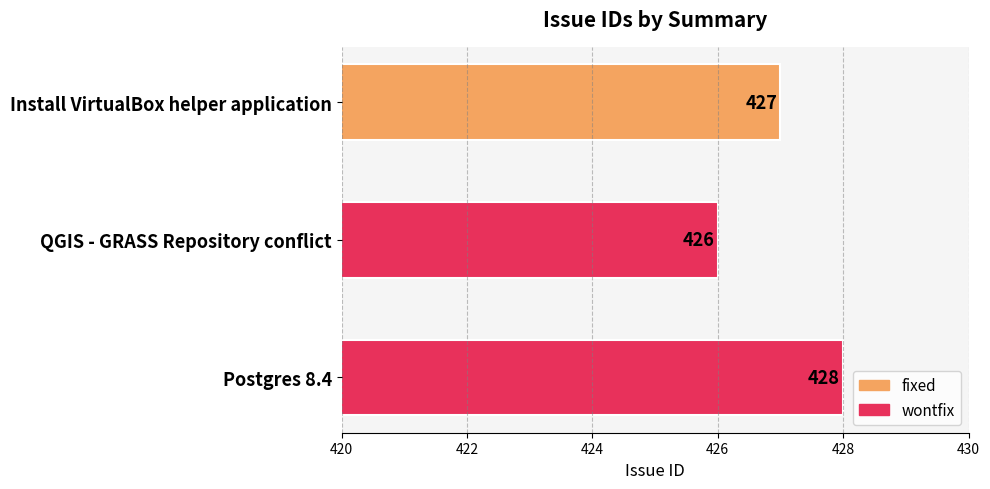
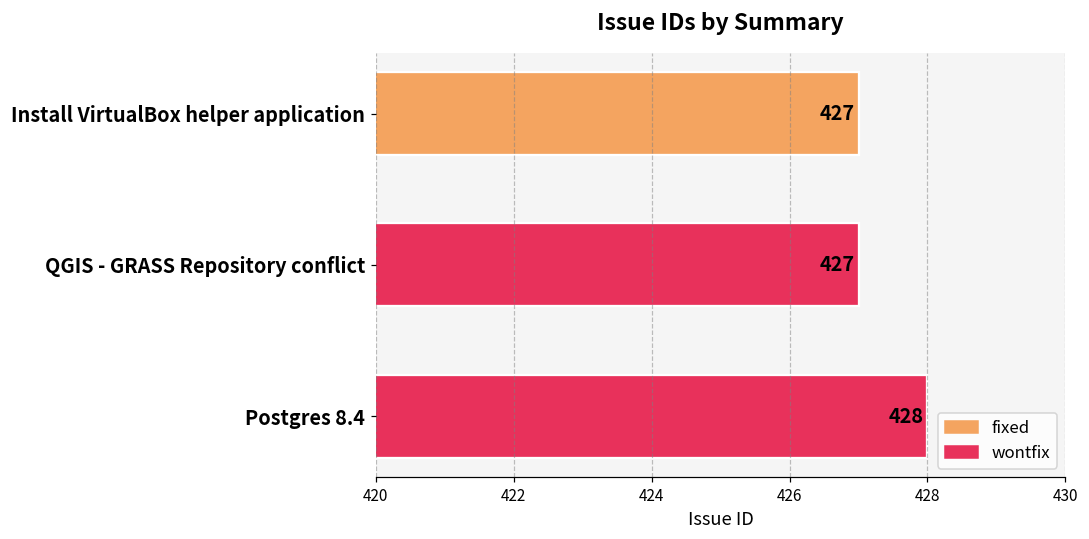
QGIS - GRASS Repository conflict: 426 -> 427
